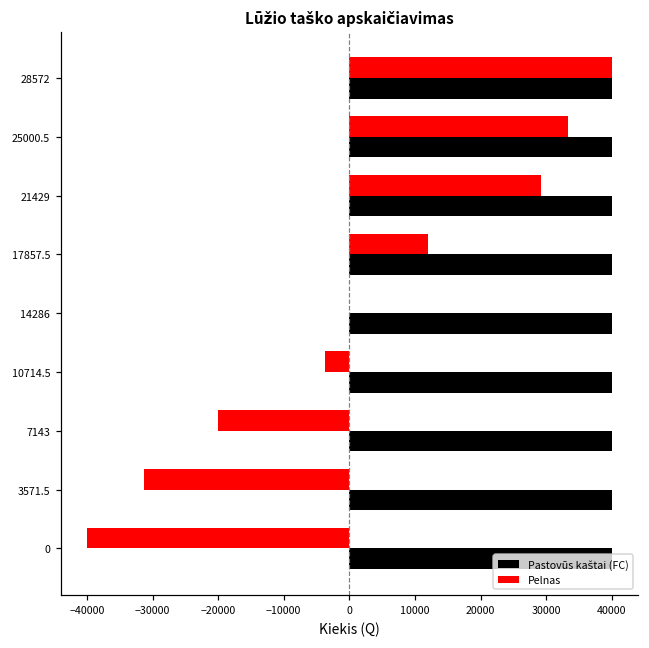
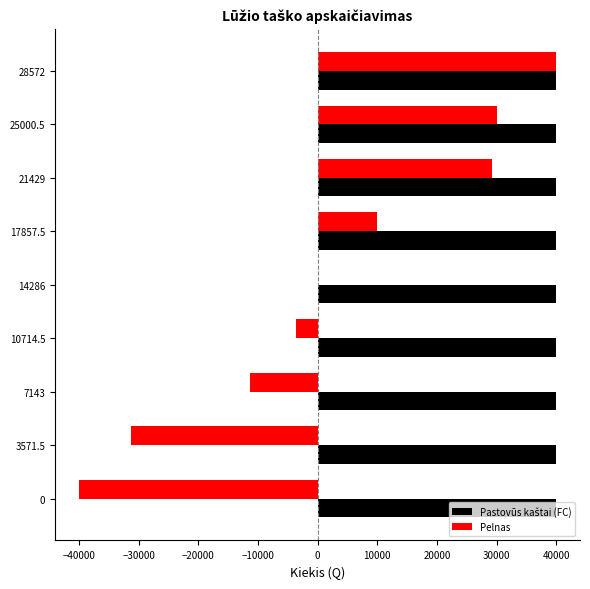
Pelnas, 25000.5: 33000 -> 30000
Pelnas, 17857.5: 12000 -> 10000
Pelnas, 7143: -20000 -> -11000
